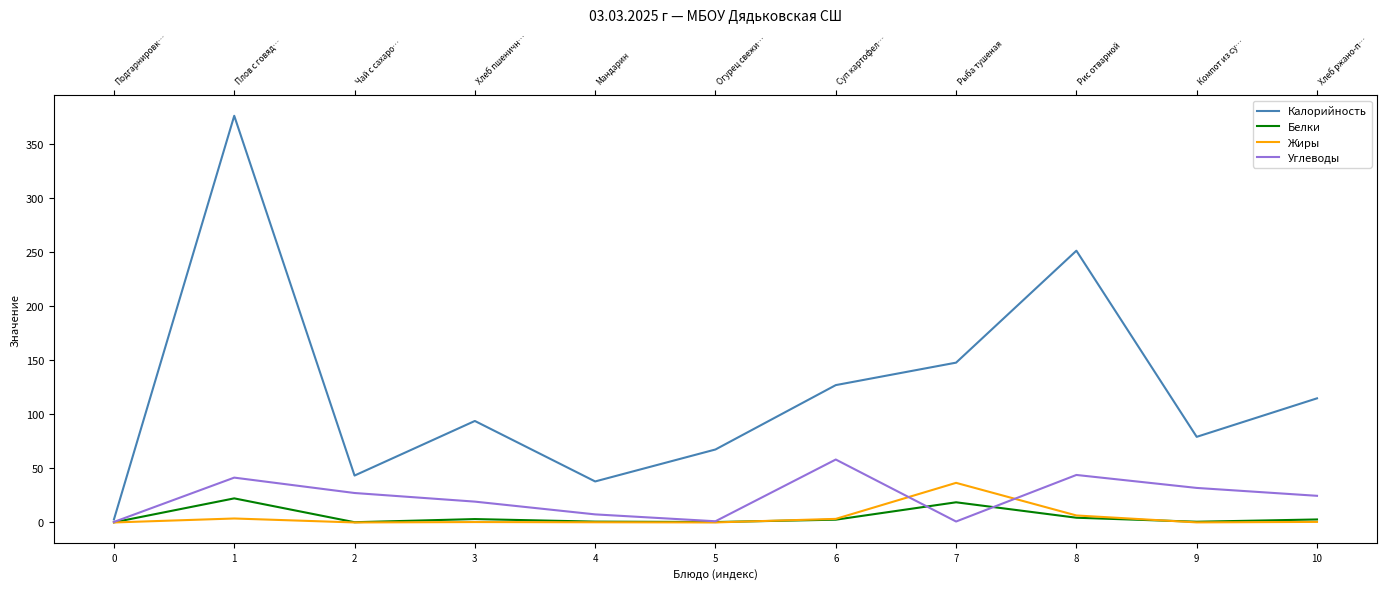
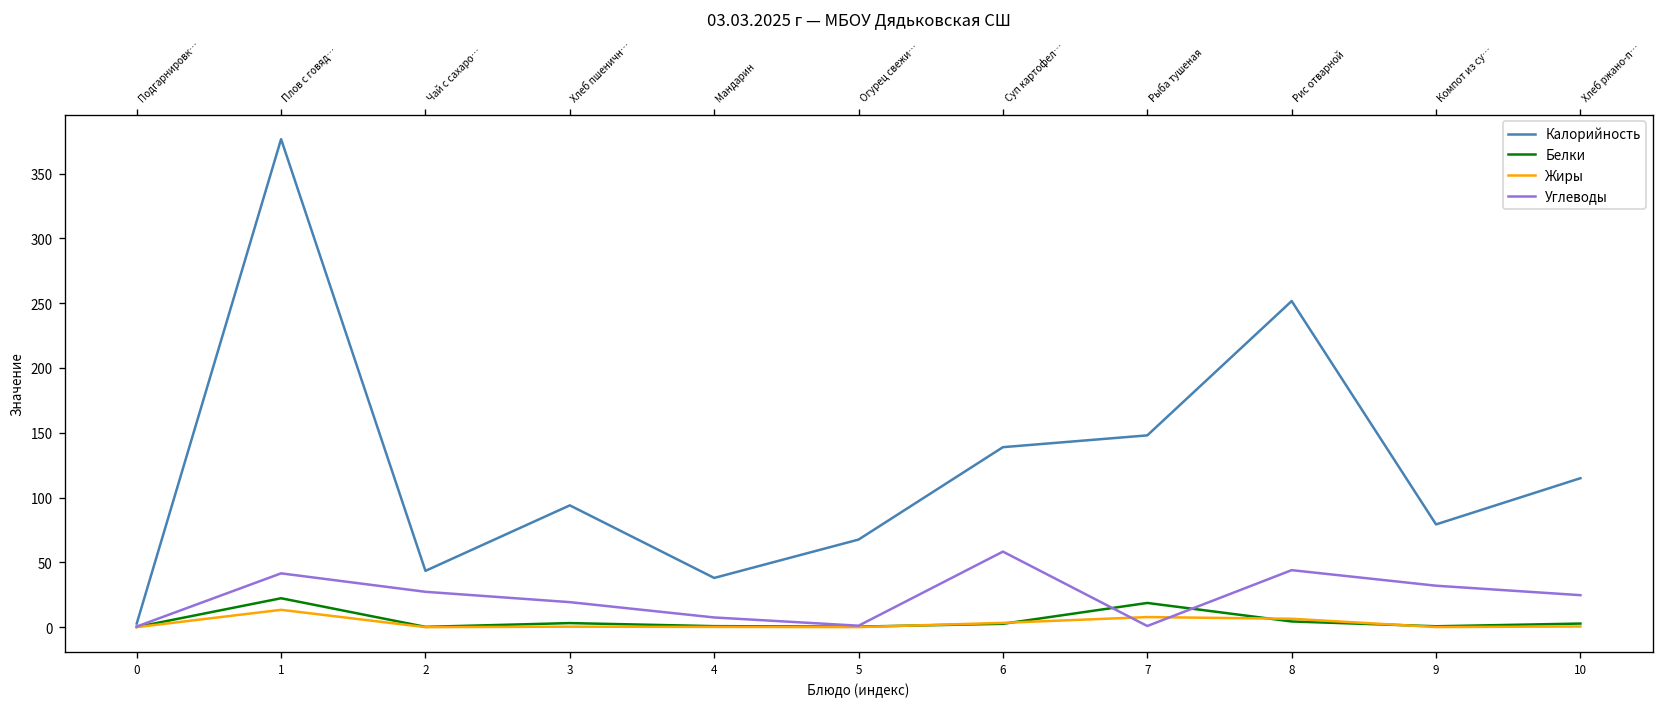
Жиры, 1: 4 -> 13
Калорийность, 6: 127 -> 139
Жиры, 7: 37 -> 8
